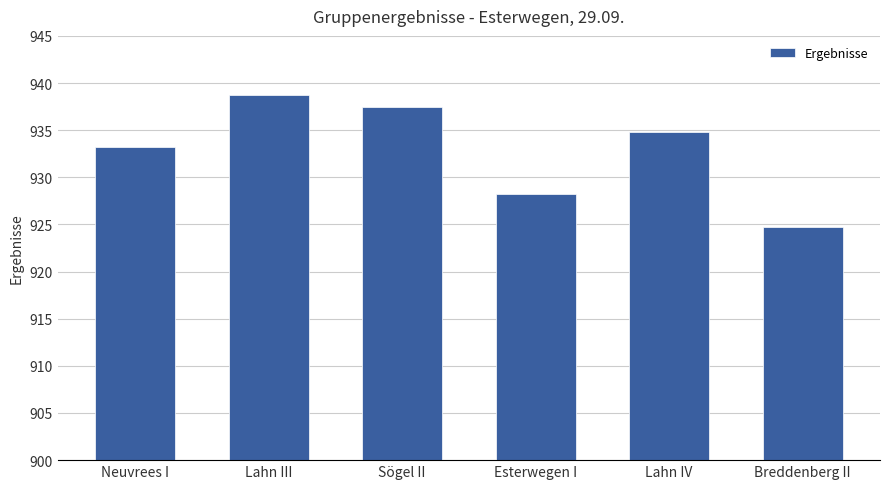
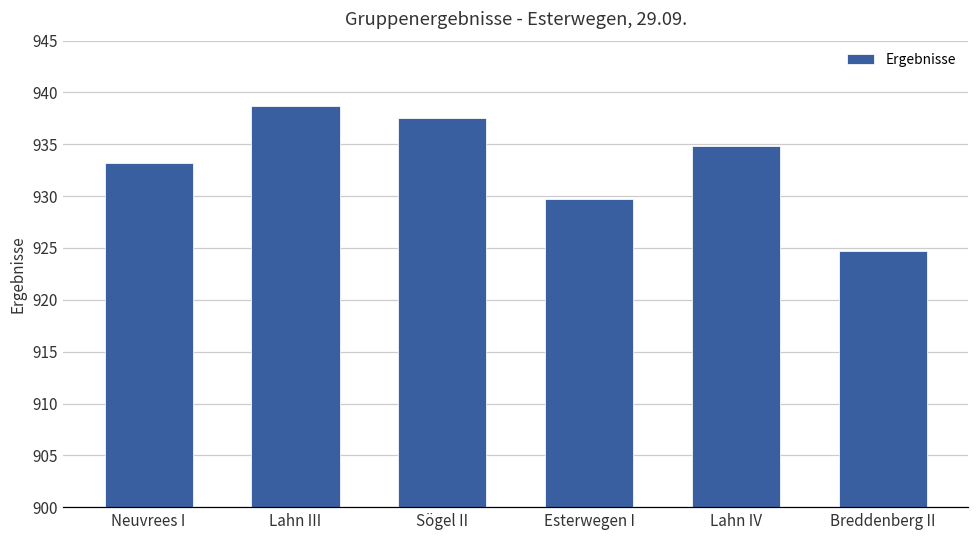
Esterwegen I: 928 -> 930
